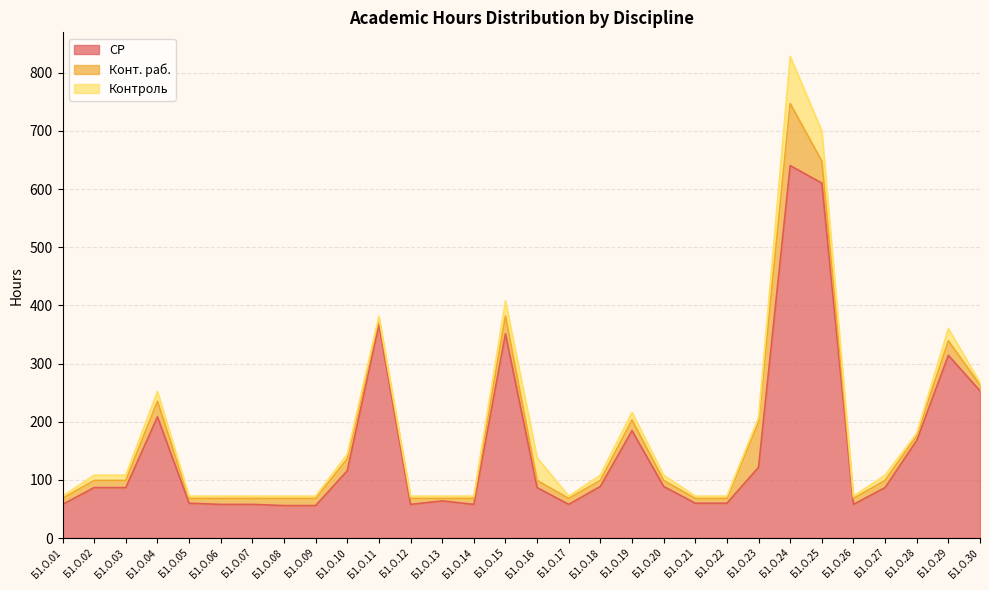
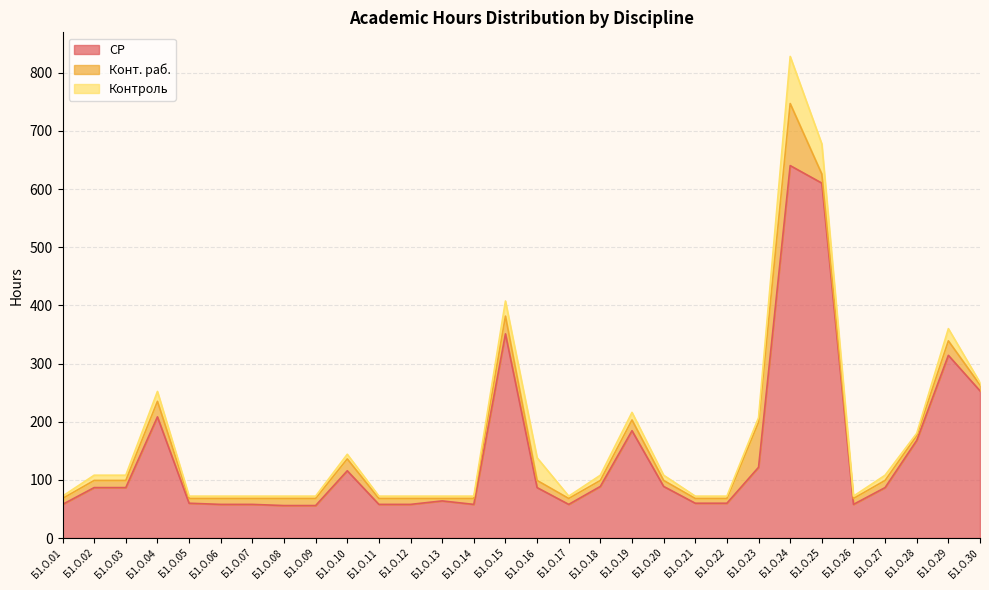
СР, Б1.О.11: 370 -> 60
Конт. раб., Б1.О.25: 40 -> 20
